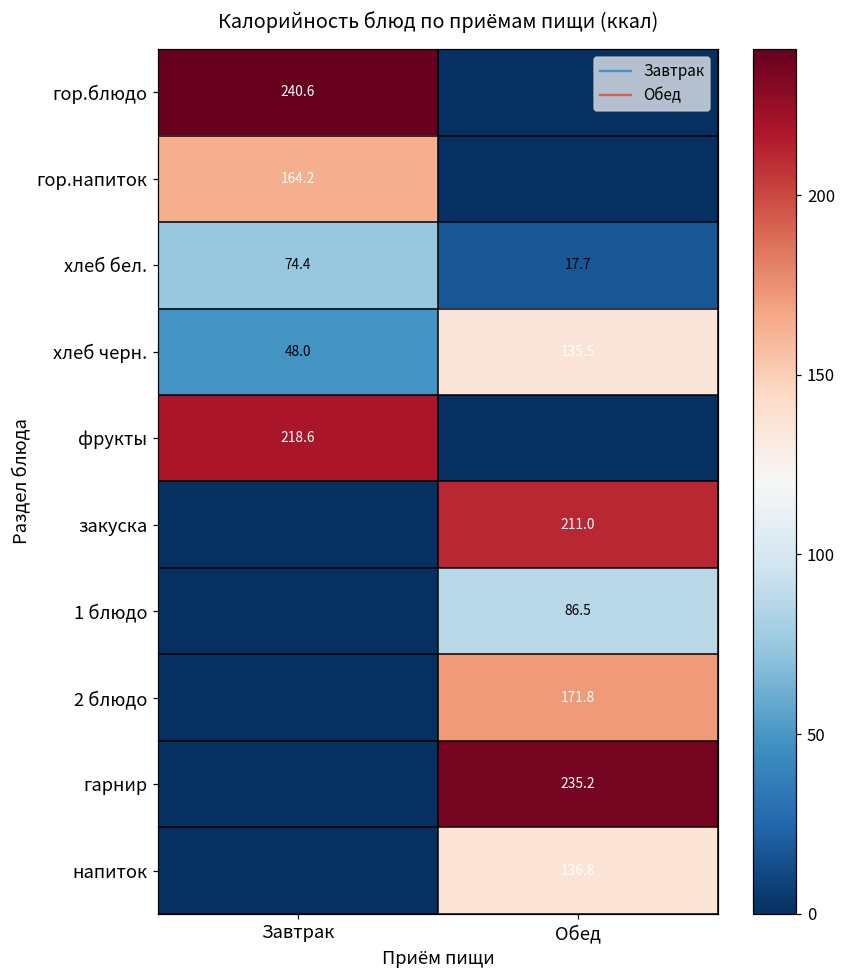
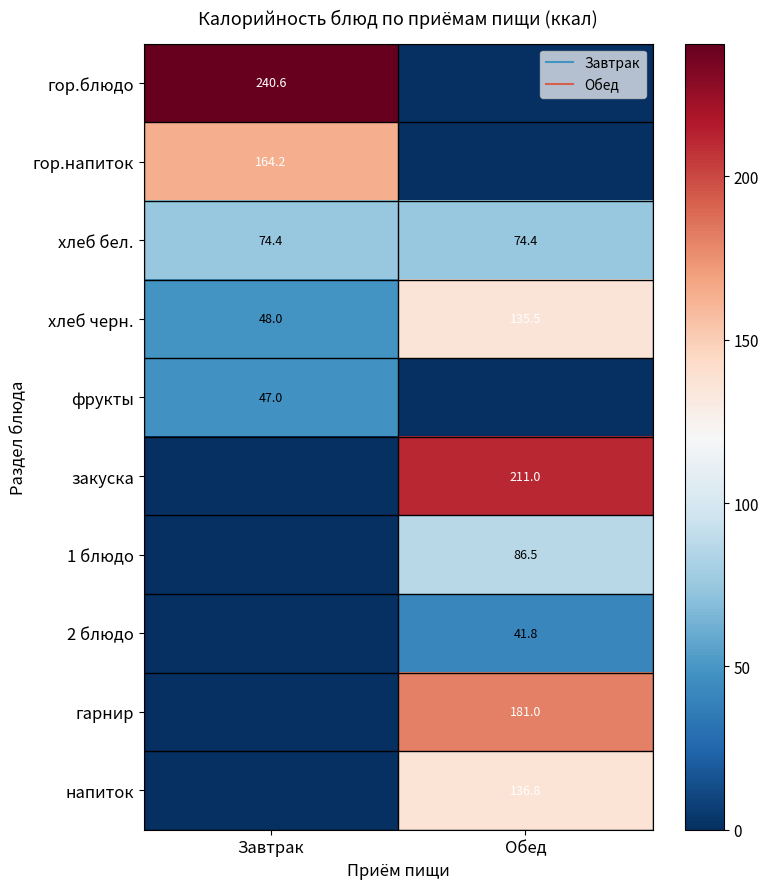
хлеб бел., Обед: 17.7 -> 74.4
фрукты, Завтрак: 218.6 -> 47.0
2 блюдо, Обед: 171.8 -> 41.8
гарнир, Обед: 235.2 -> 181.0
